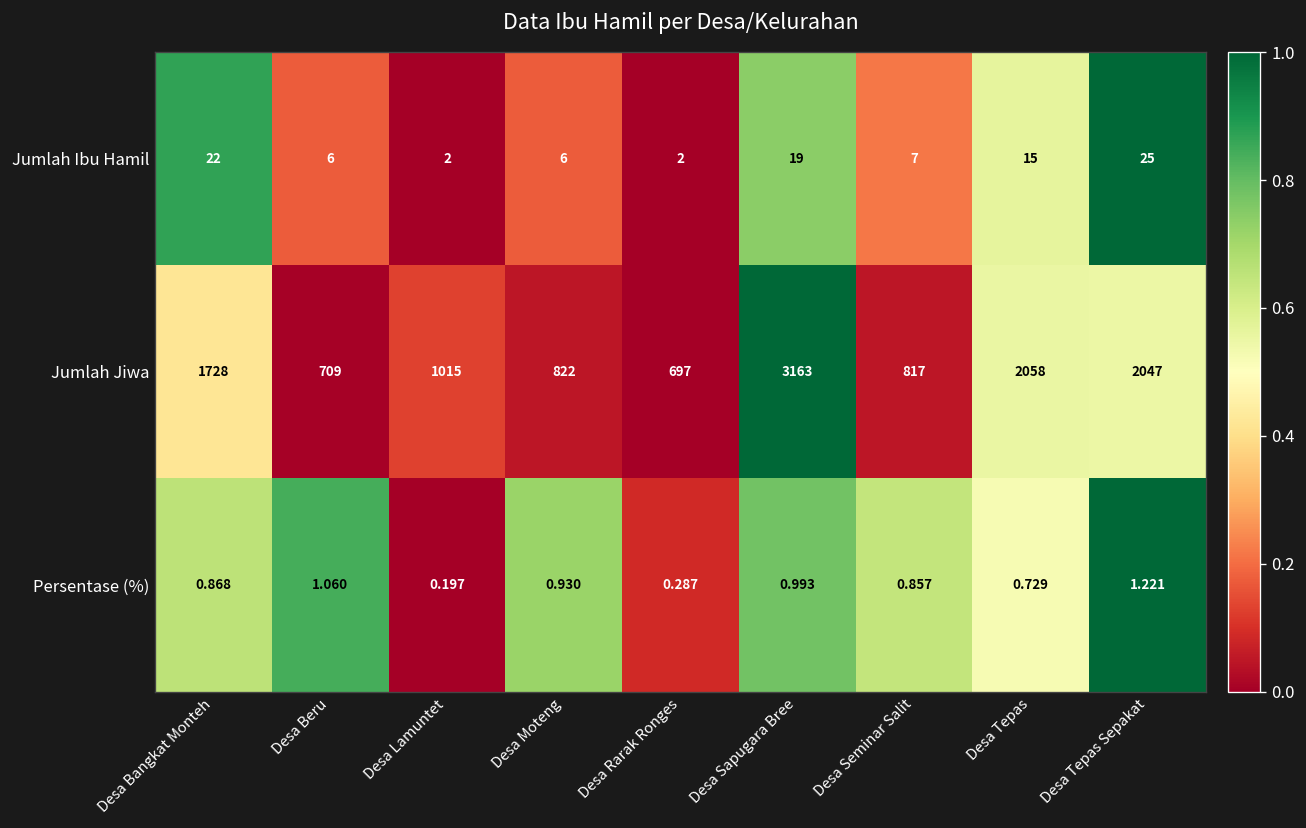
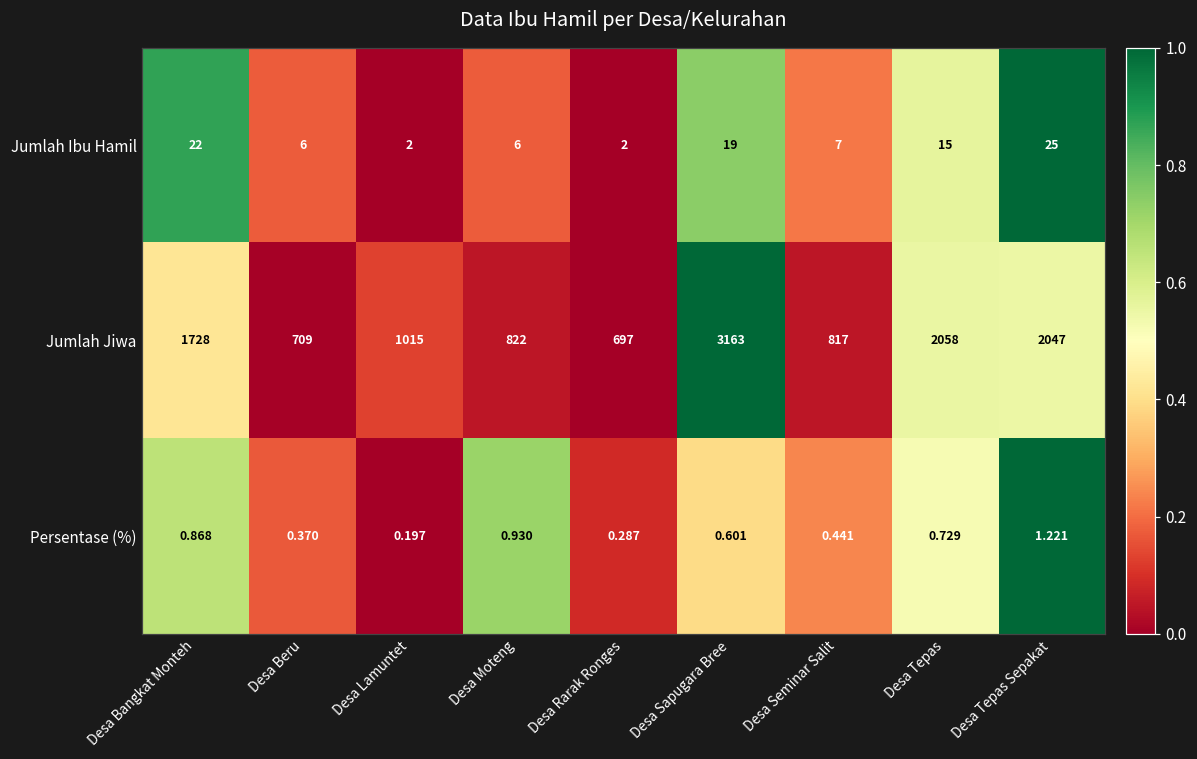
Persentase (%), Desa Beru: 1.060 -> 0.370
Persentase (%), Desa Sapugara Bree: 0.993 -> 0.601
Persentase (%), Desa Seminar Salit: 0.857 -> 0.441
